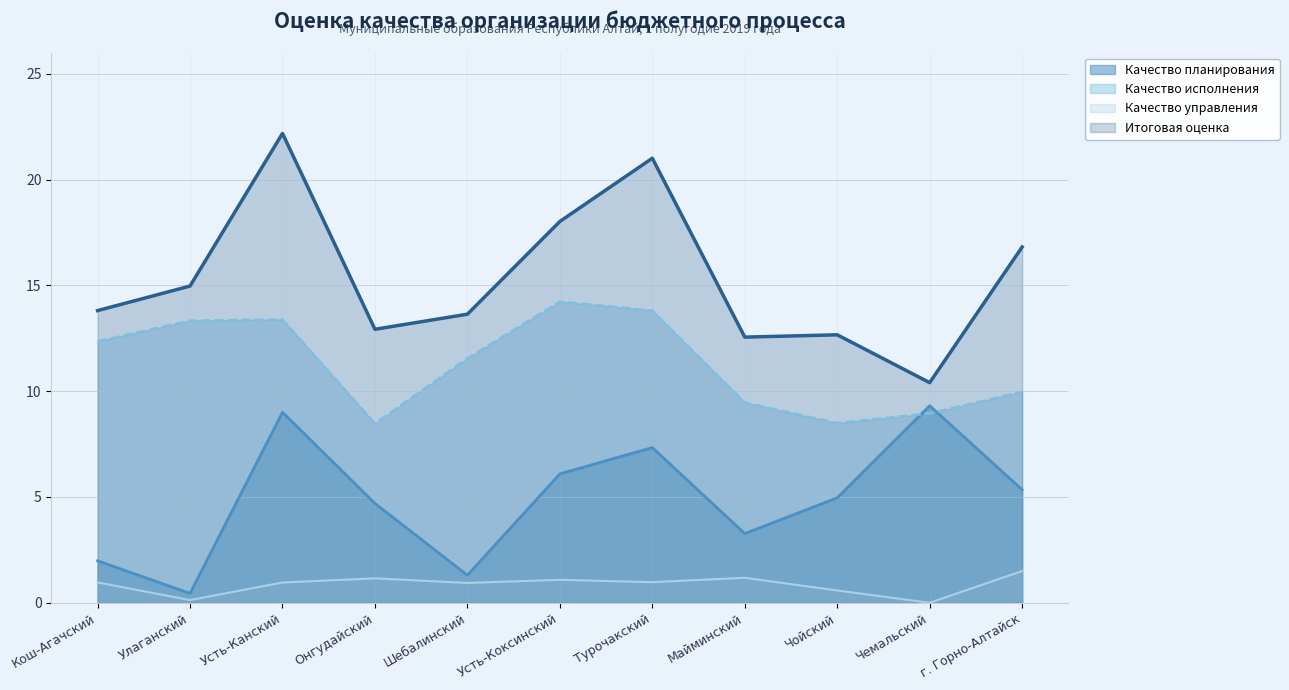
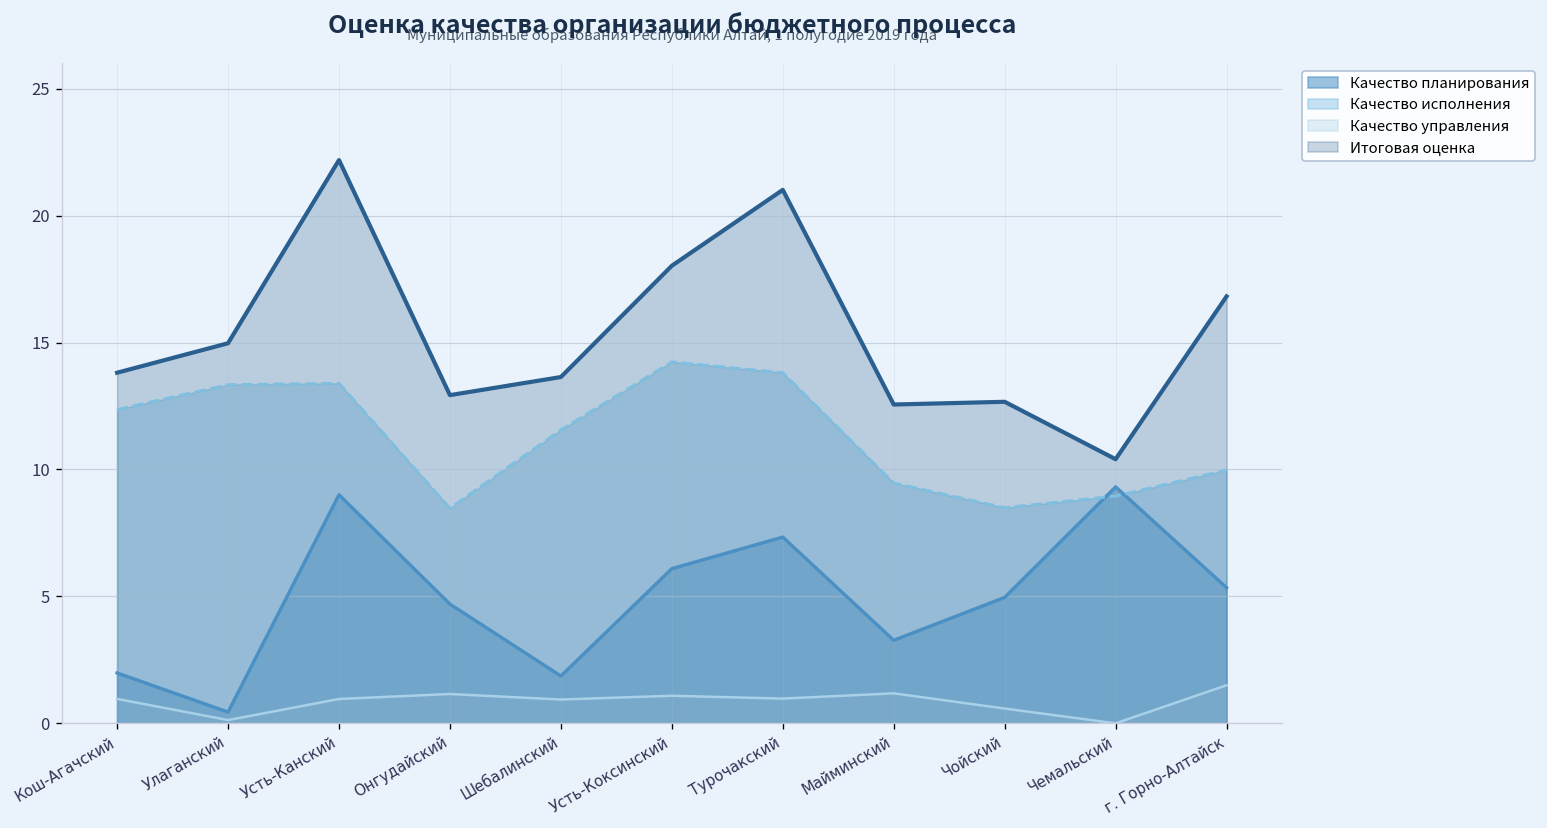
Качество планирования, Шебалинский: 1.3 -> 1.9
